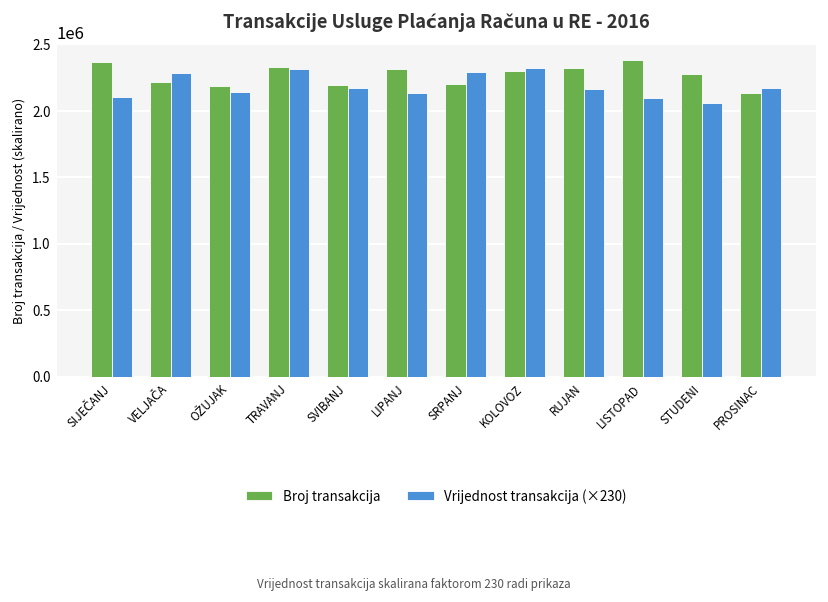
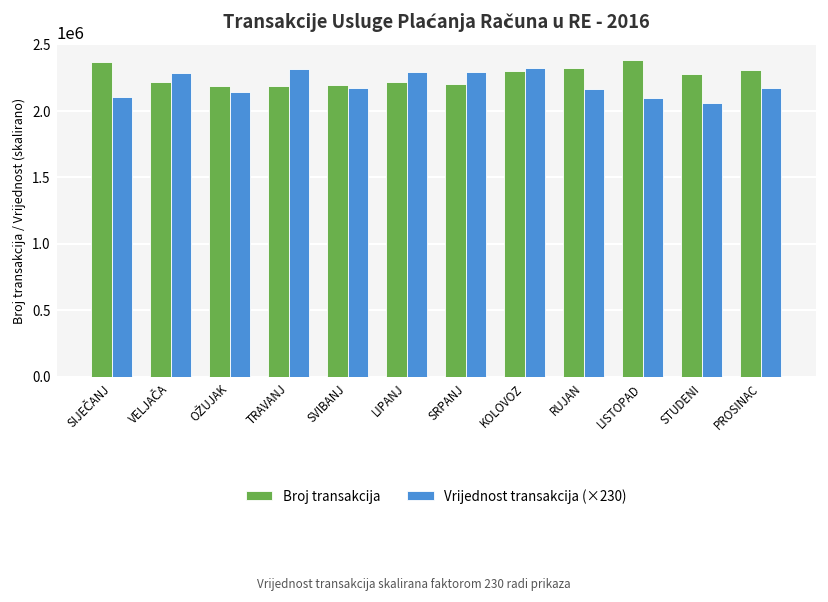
Broj transakcija, TRAVANJ: 2330000 -> 2190000
Broj transakcija, LIPANJ: 2310000 -> 2220000
Vrijednost transakcija (×230), LIPANJ: 2130000 -> 2290000
Broj transakcija, PROSINAC: 2130000 -> 2310000
